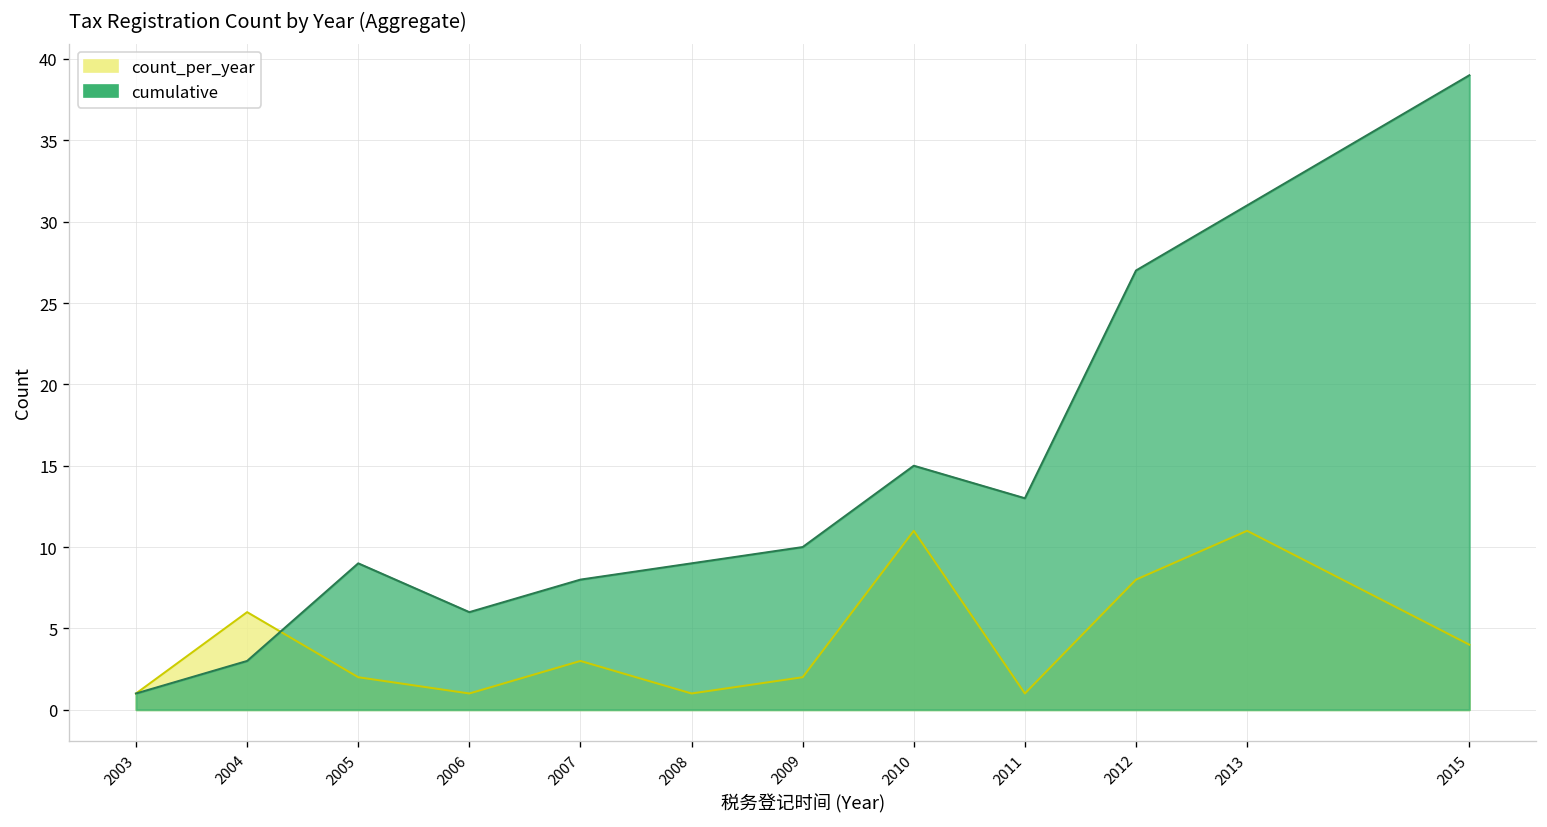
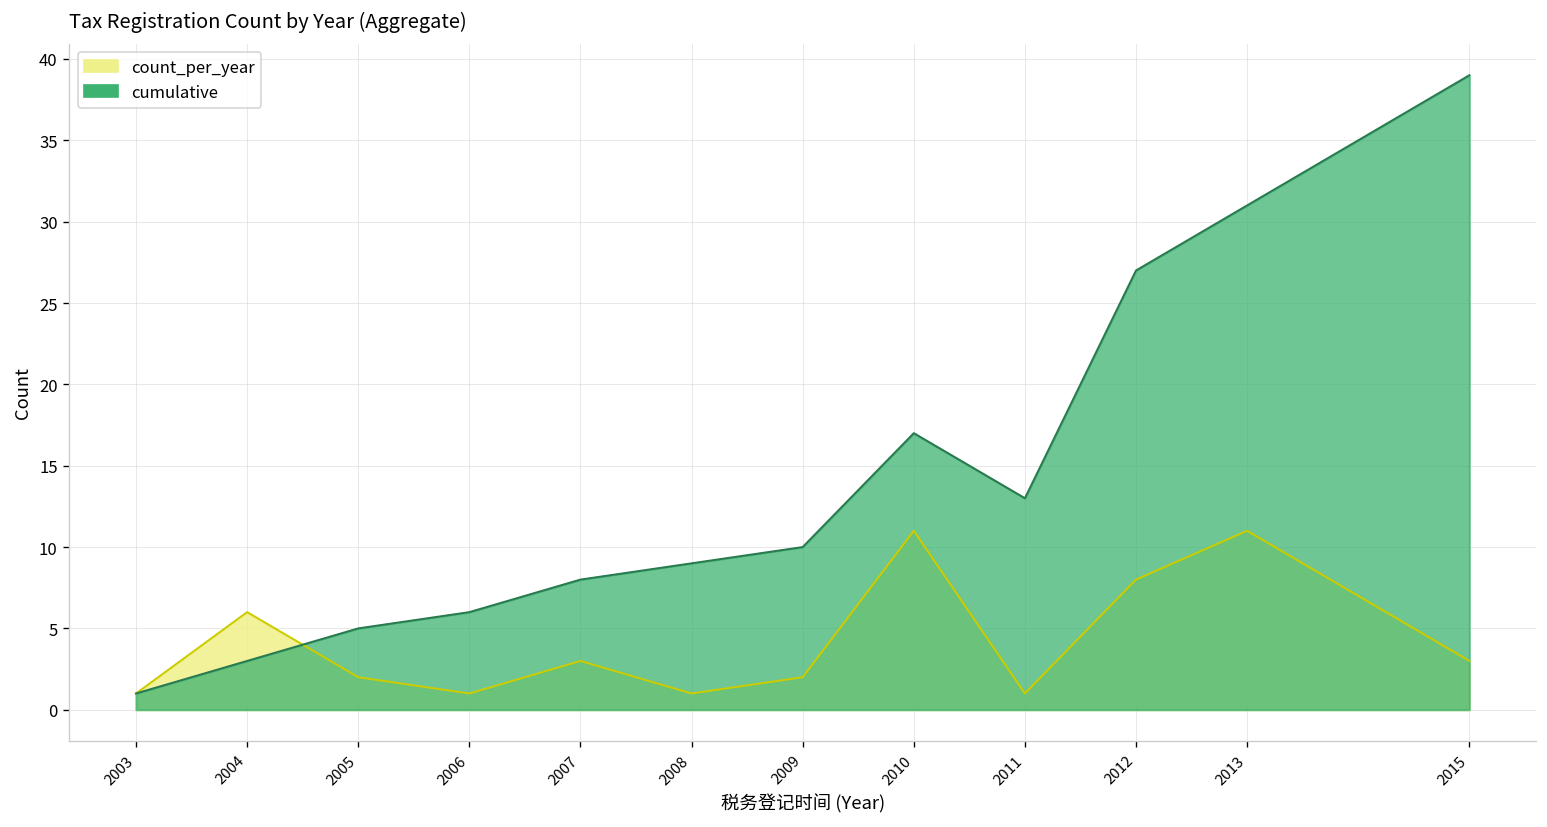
cumulative, 2005: 9 -> 5
cumulative, 2010: 15 -> 17
count_per_year, 2015: 4 -> 3
